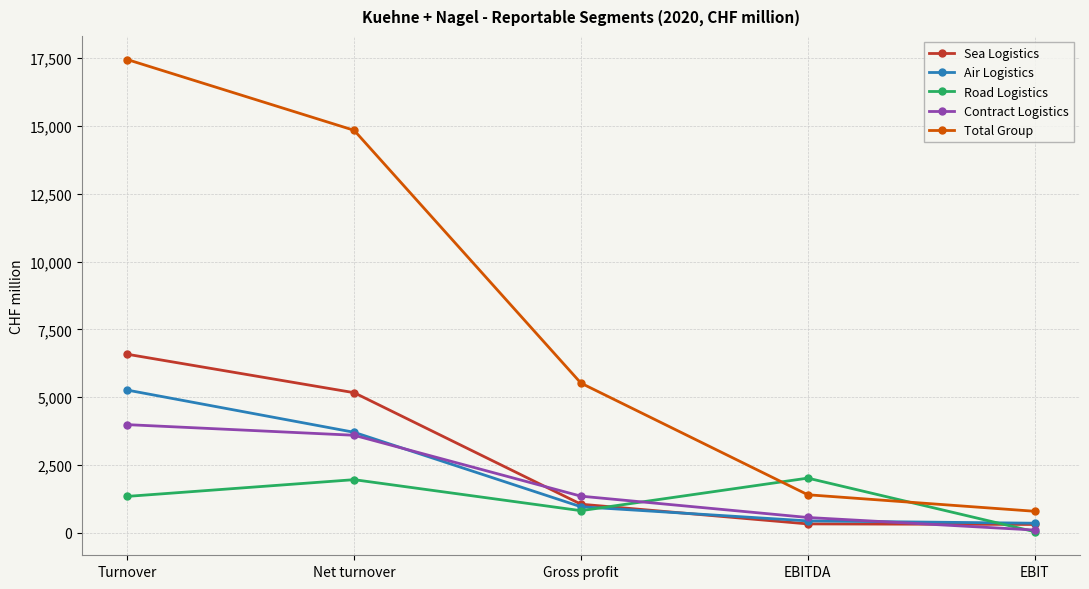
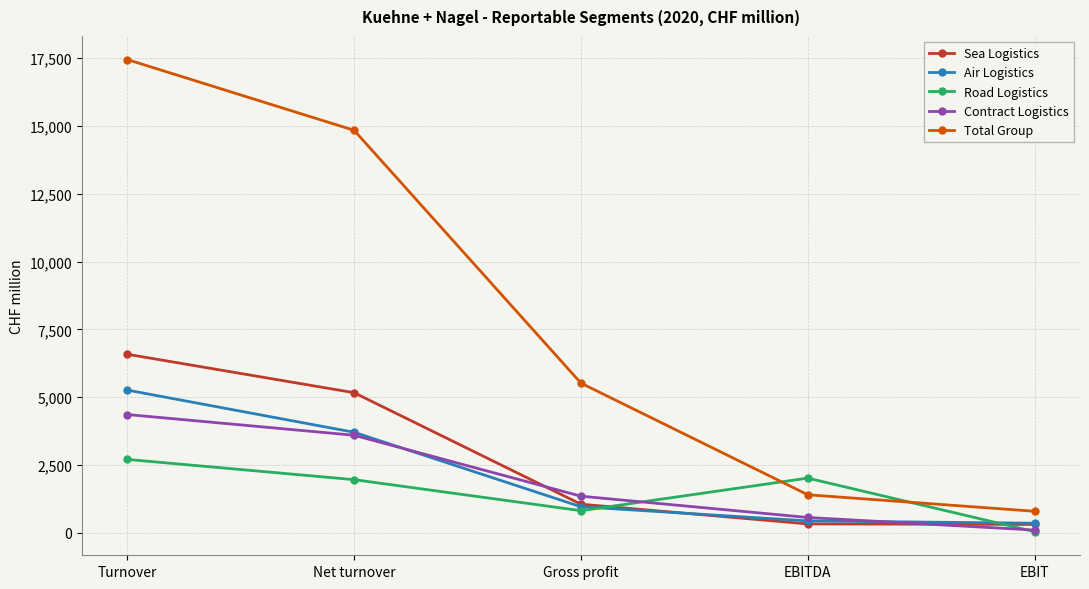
Road Logistics, Turnover: 1,300 -> 2,700
Contract Logistics, Turnover: 4,000 -> 4,400
